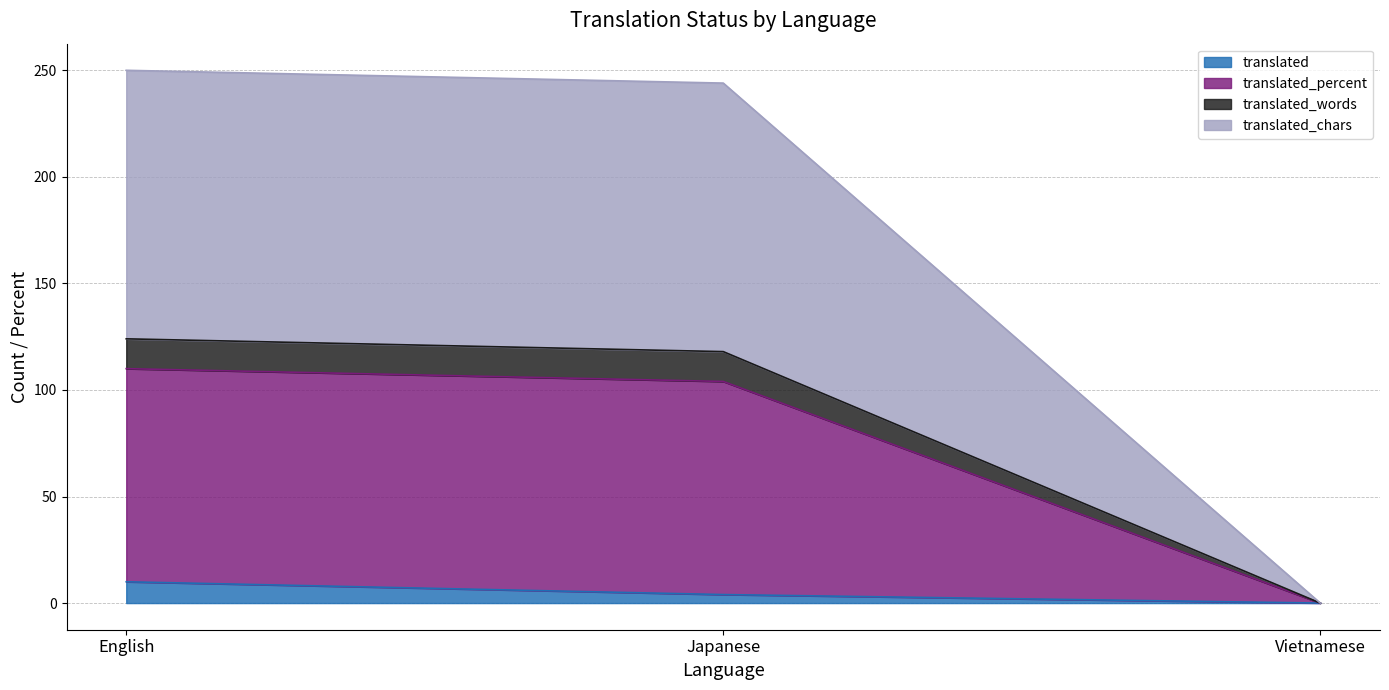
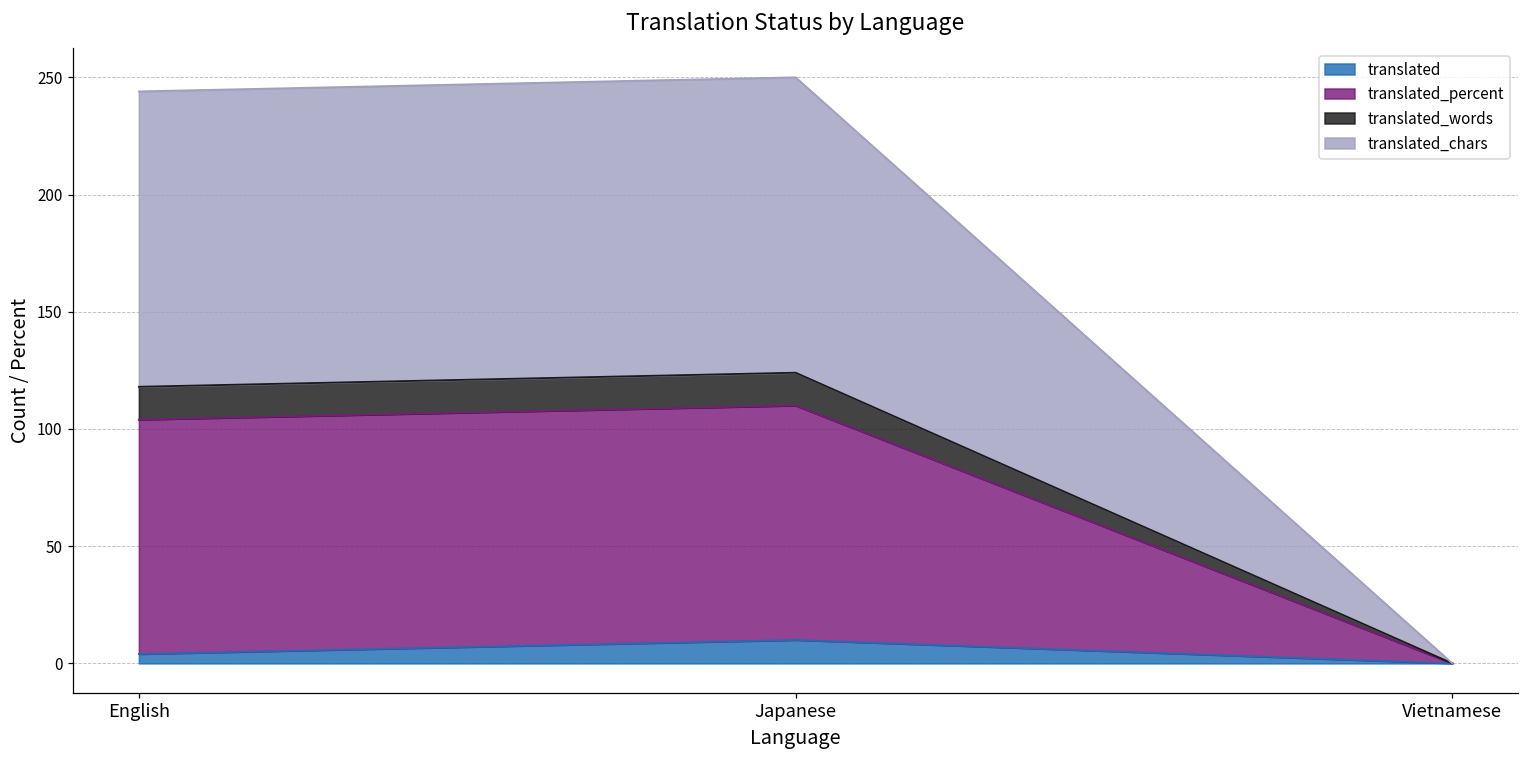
translated, English: 10 -> 4
translated, Japanese: 4 -> 10
